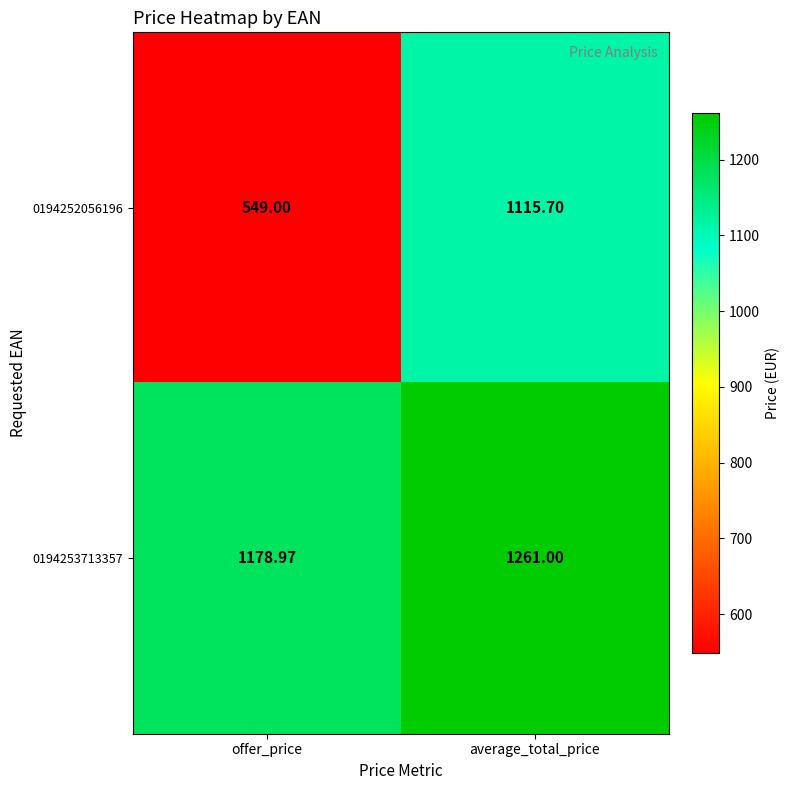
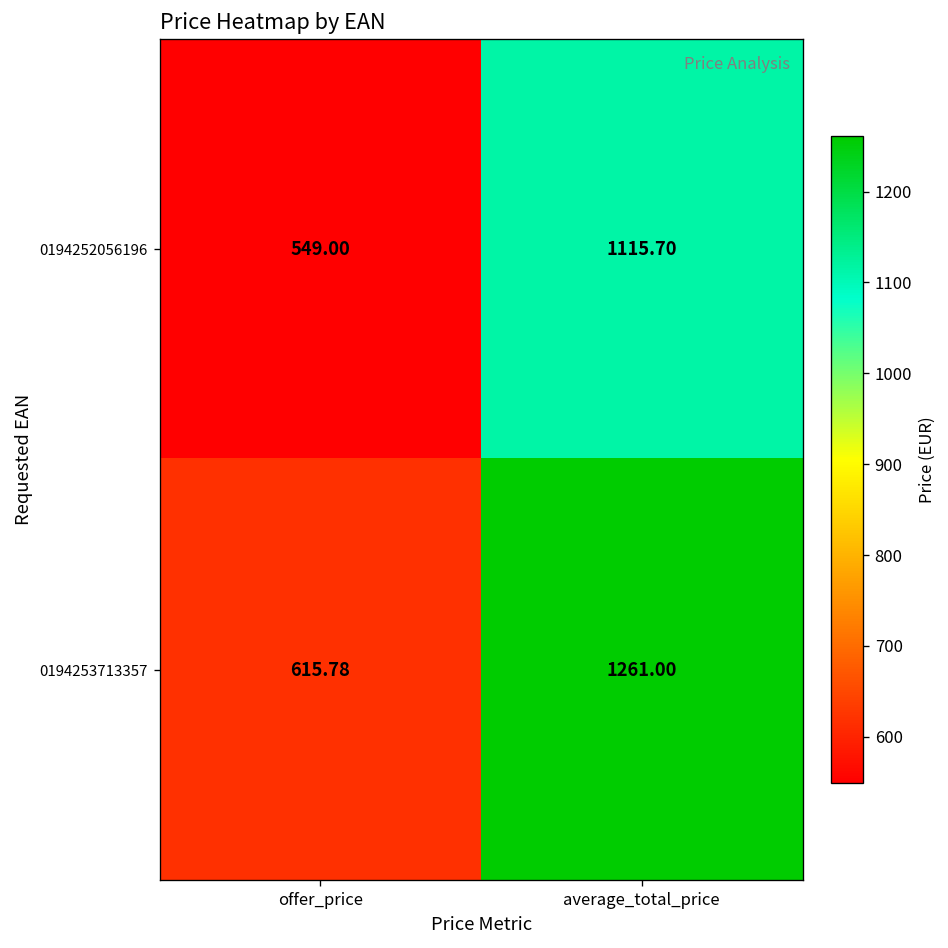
0194253713357, offer_price: 1178.97 -> 615.78
